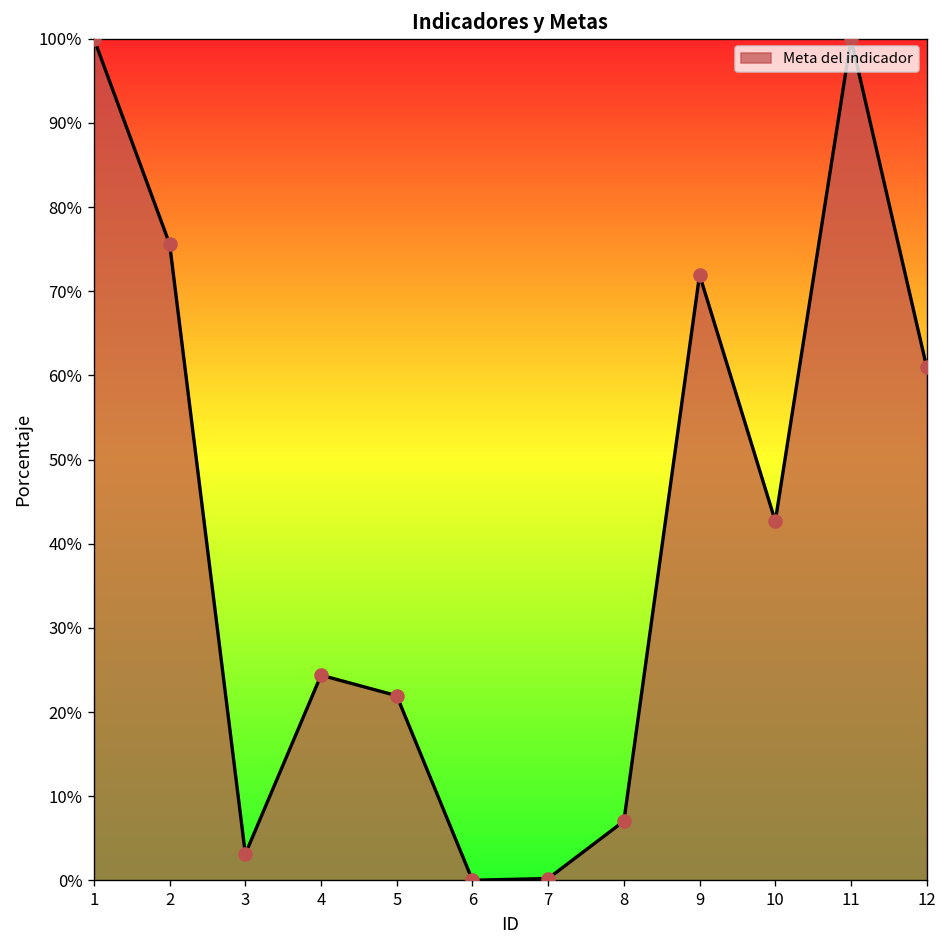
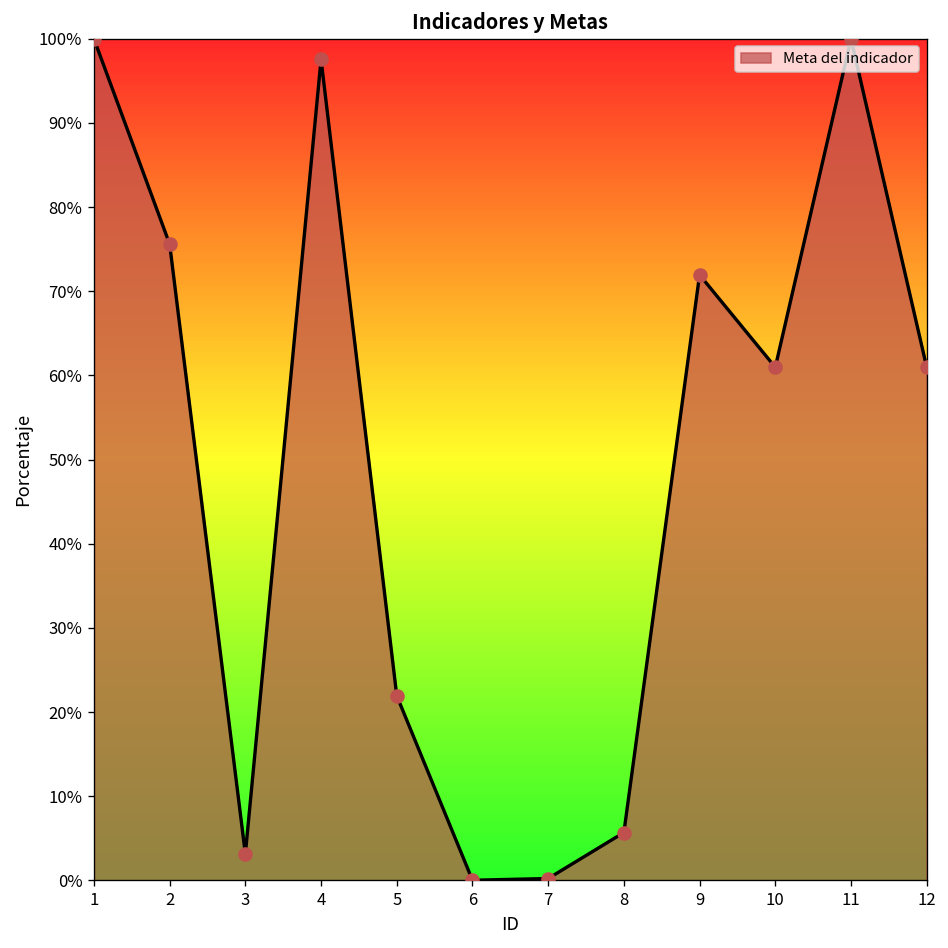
4: 24% -> 98%
8: 7% -> 6%
10: 43% -> 61%
